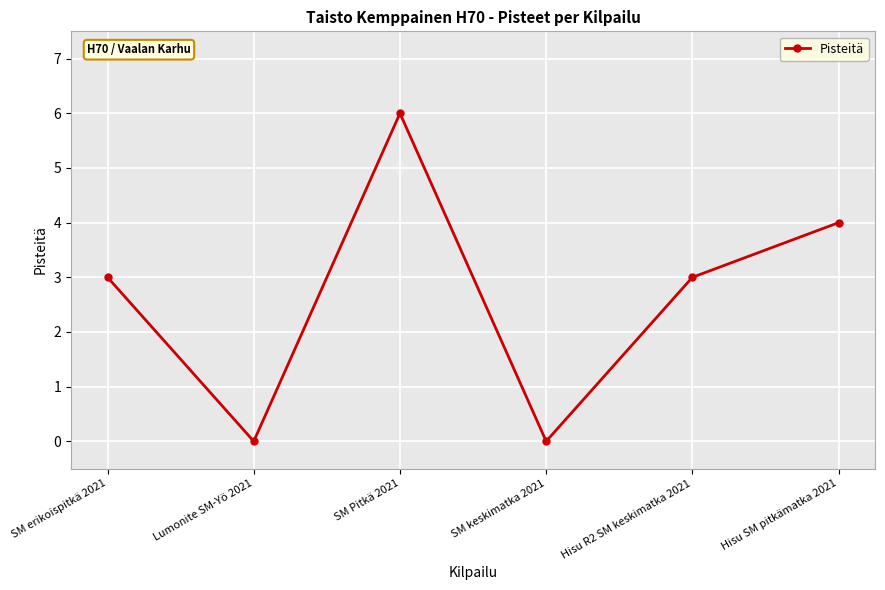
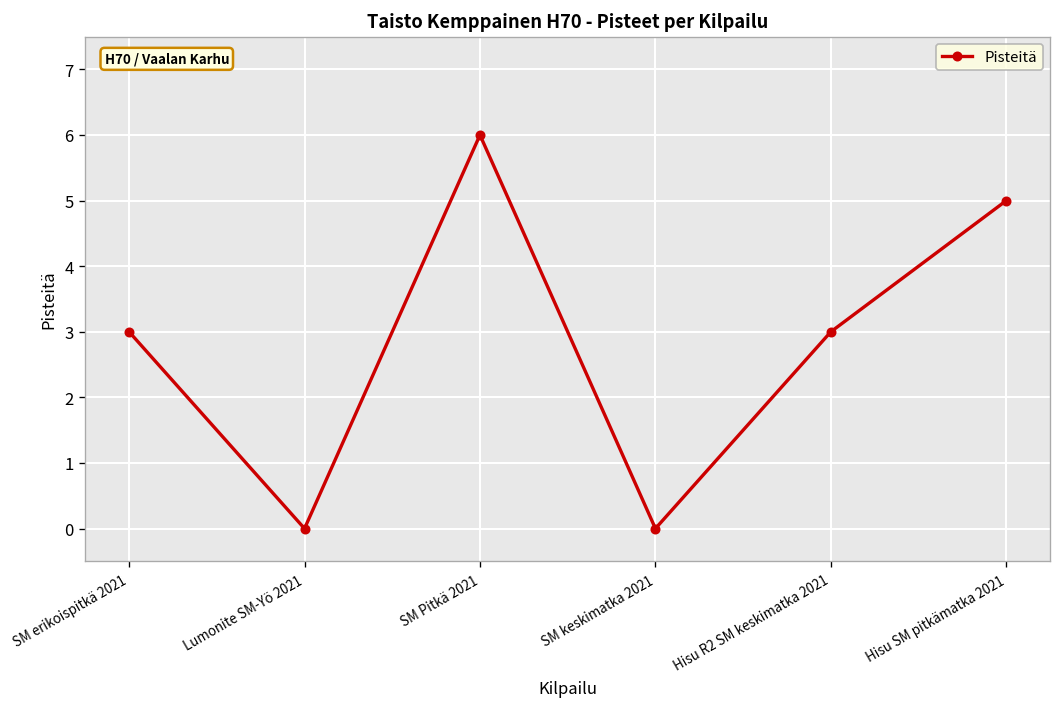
Hisu SM pitkämatka 2021: 4 -> 5
